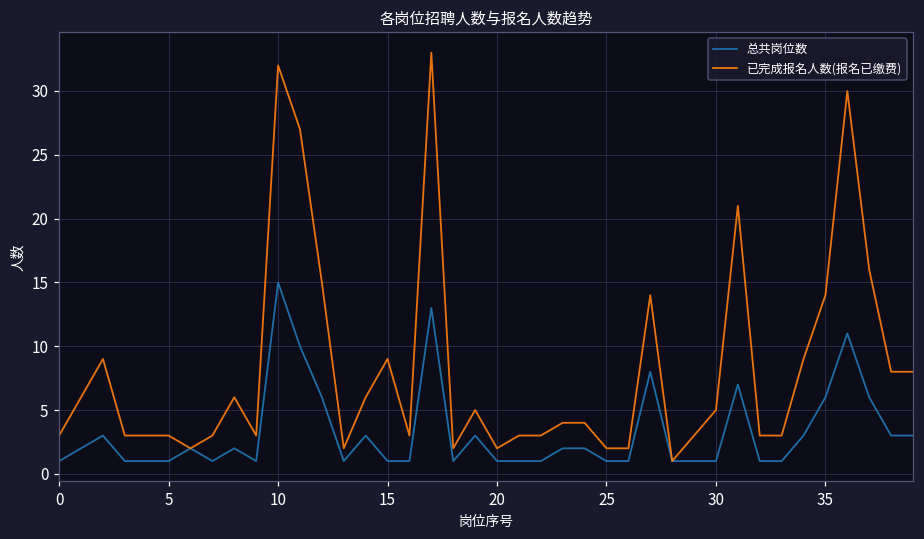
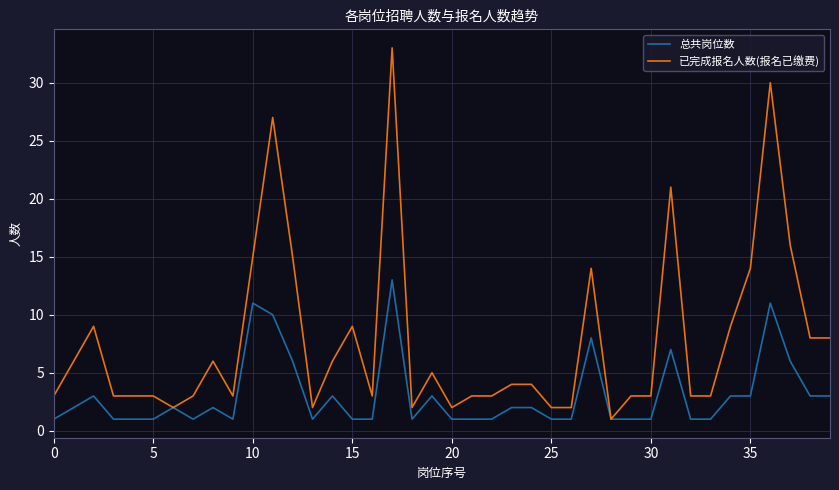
总共岗位数, 10: 15 -> 11
已完成报名人数(报名已缴费), 10: 32 -> 15
已完成报名人数(报名已缴费), 30: 5 -> 3
总共岗位数, 35: 6 -> 3
